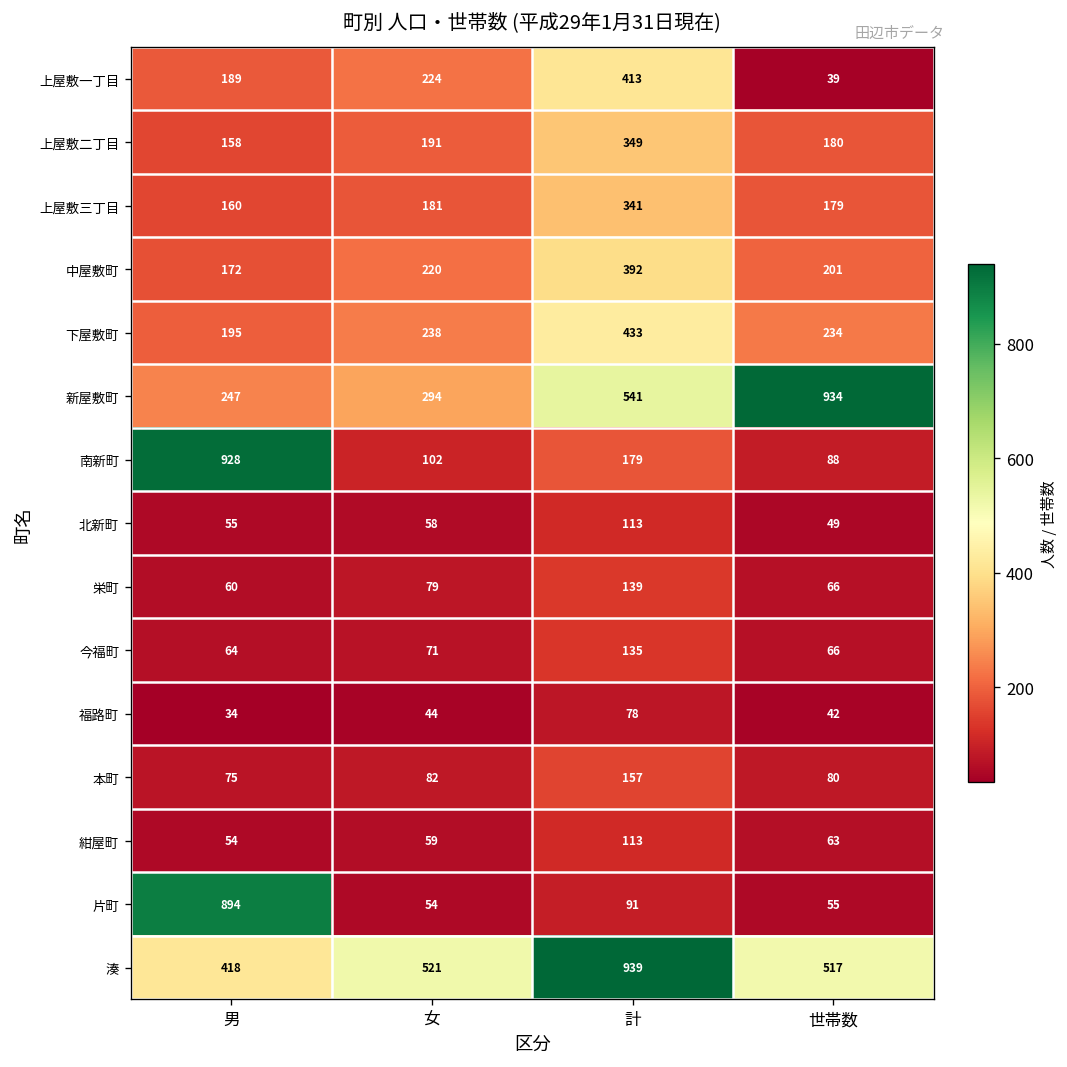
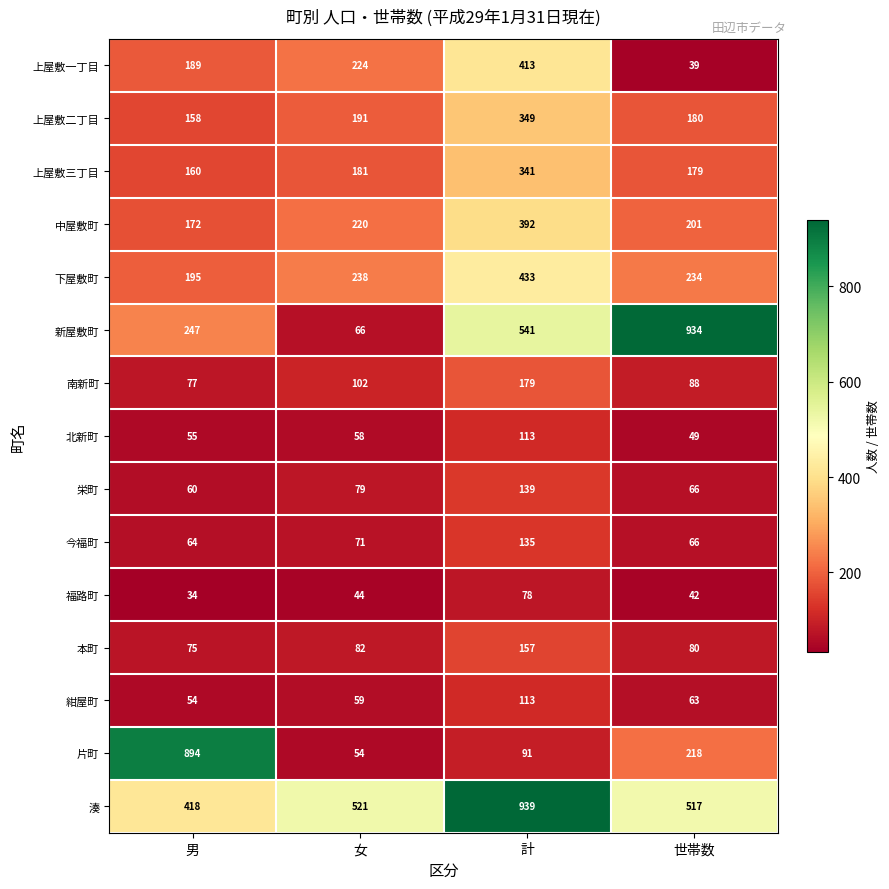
新屋敷町, 女: 294 -> 66
南新町, 男: 928 -> 77
片町, 世帯数: 55 -> 218
